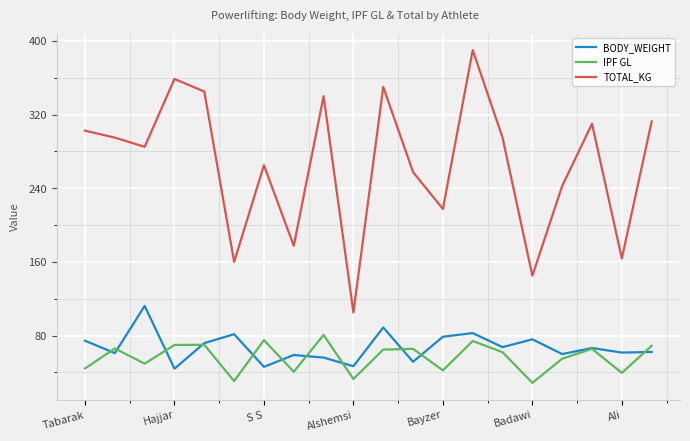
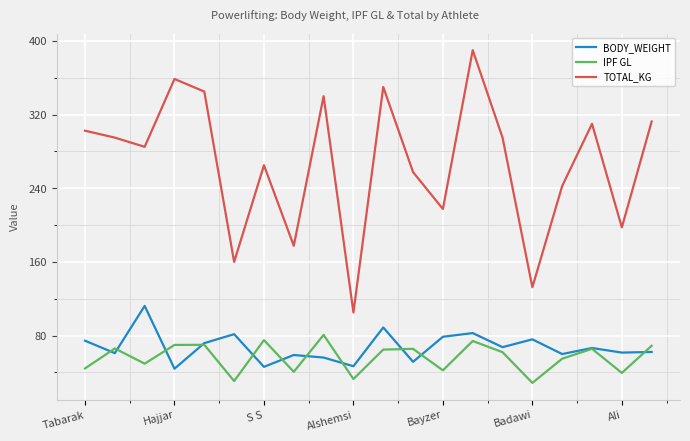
TOTAL_KG, Badawi: 150 -> 130
TOTAL_KG, Ali: 160 -> 200
